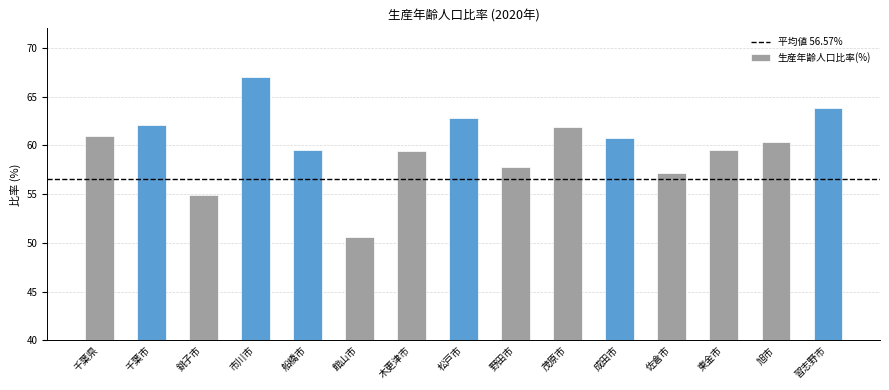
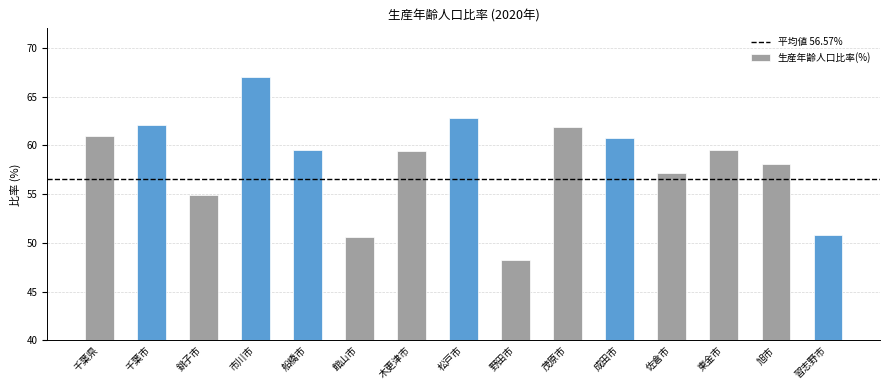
野田市: 58 -> 48
旭市: 60 -> 58
習志野市: 64 -> 51
